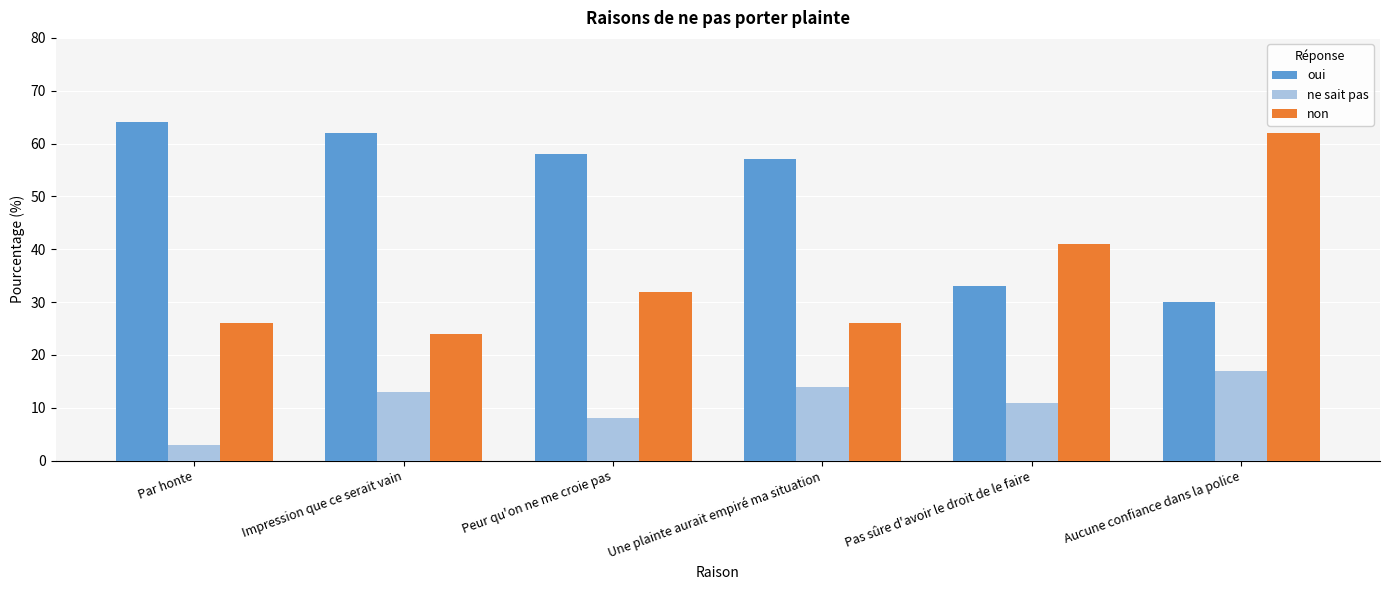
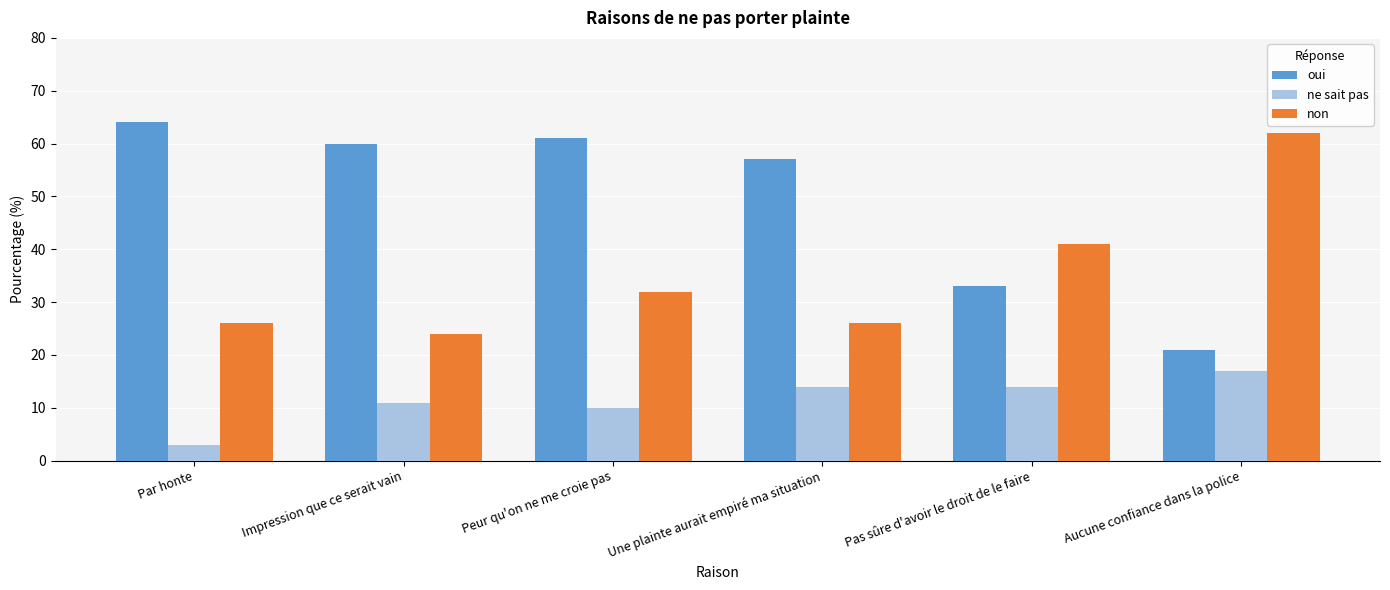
oui, Impression que ce serait vain: 62 -> 60
ne sait pas, Impression que ce serait vain: 13 -> 11
oui, Peur qu'on ne me croie pas: 58 -> 61
ne sait pas, Peur qu'on ne me croie pas: 8 -> 10
ne sait pas, Pas sûre d'avoir le droit de le faire: 11 -> 14
oui, Aucune confiance dans la police: 30 -> 21
